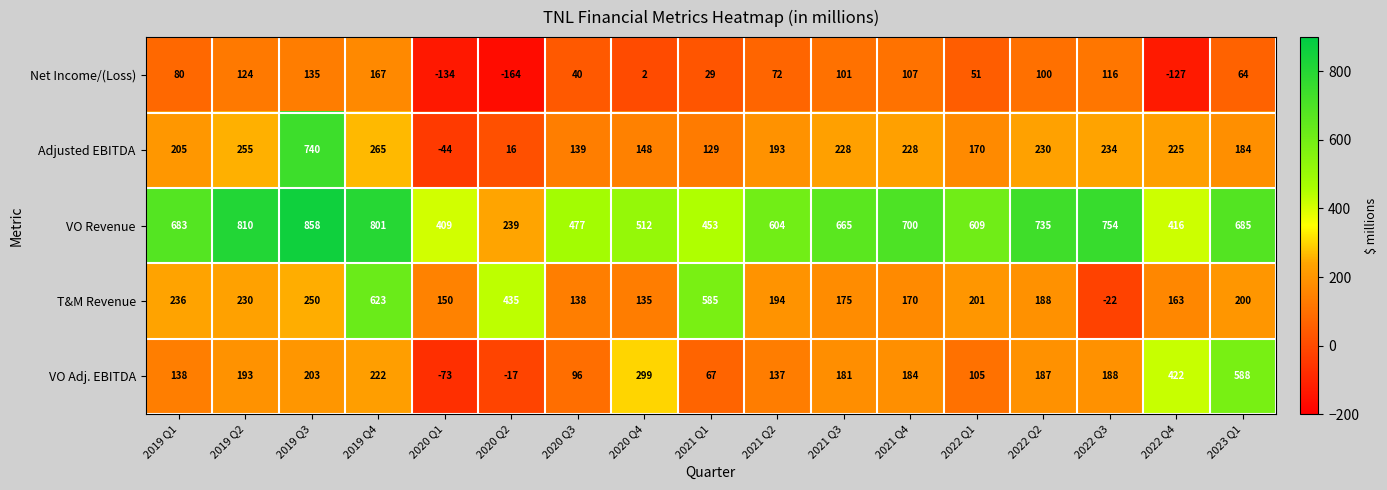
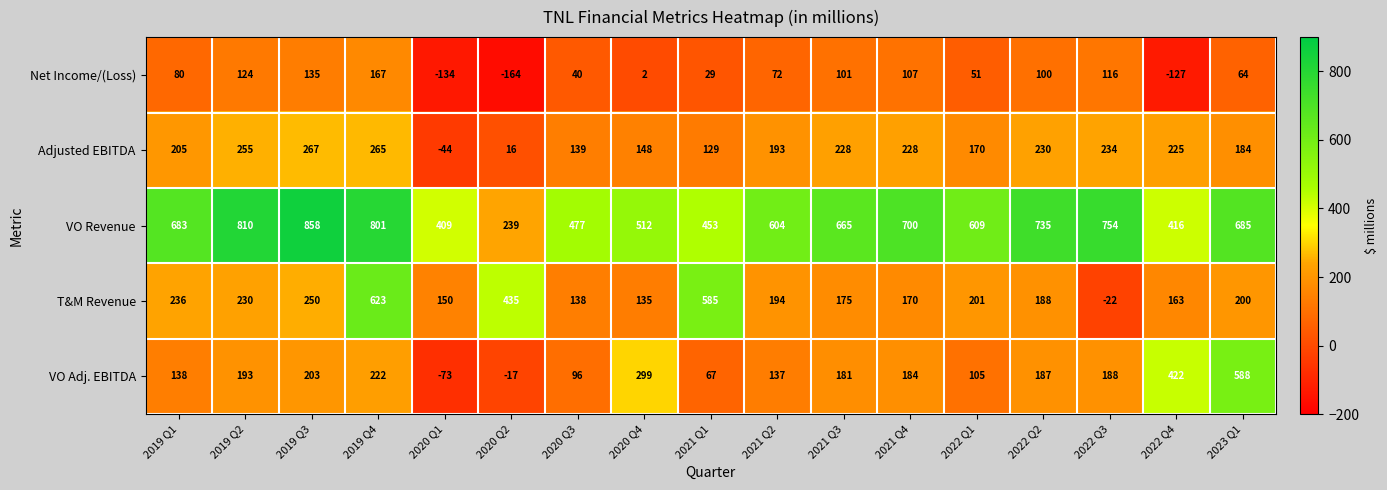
Adjusted EBITDA, 2019 Q3: 740 -> 267
